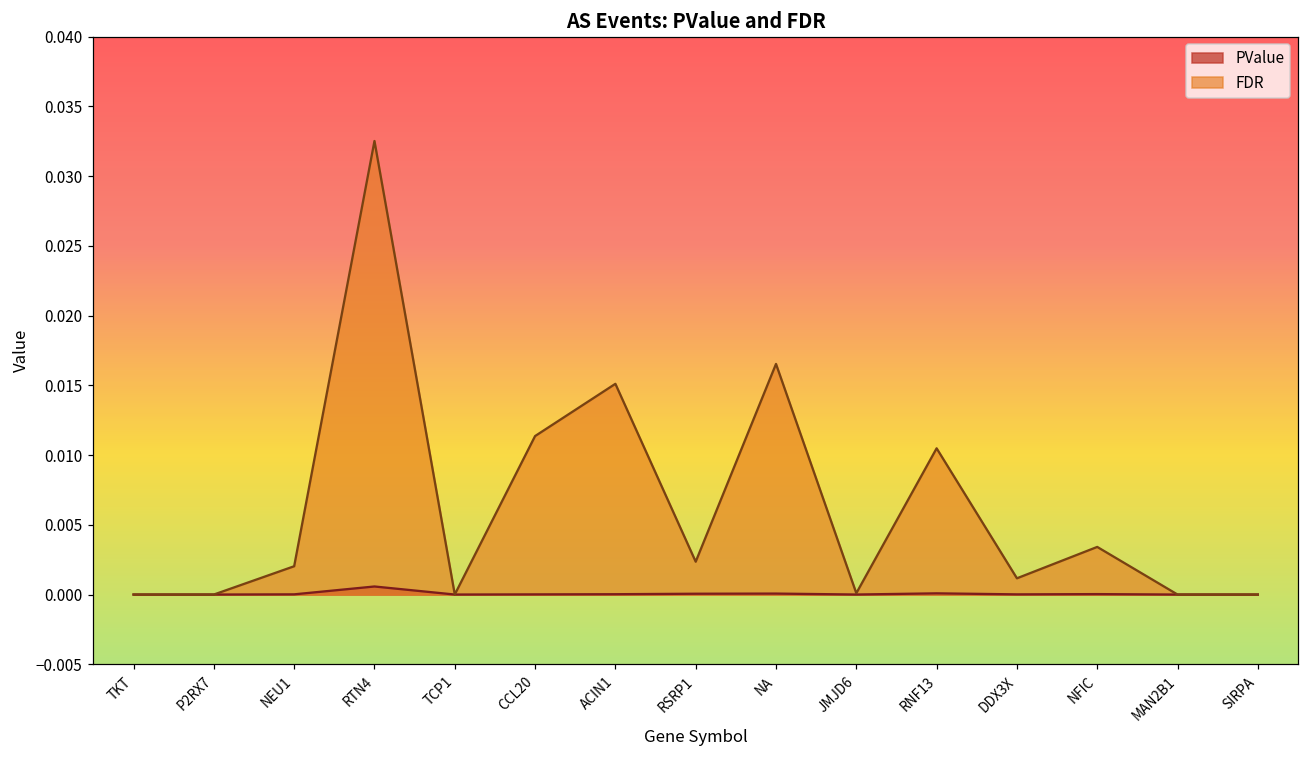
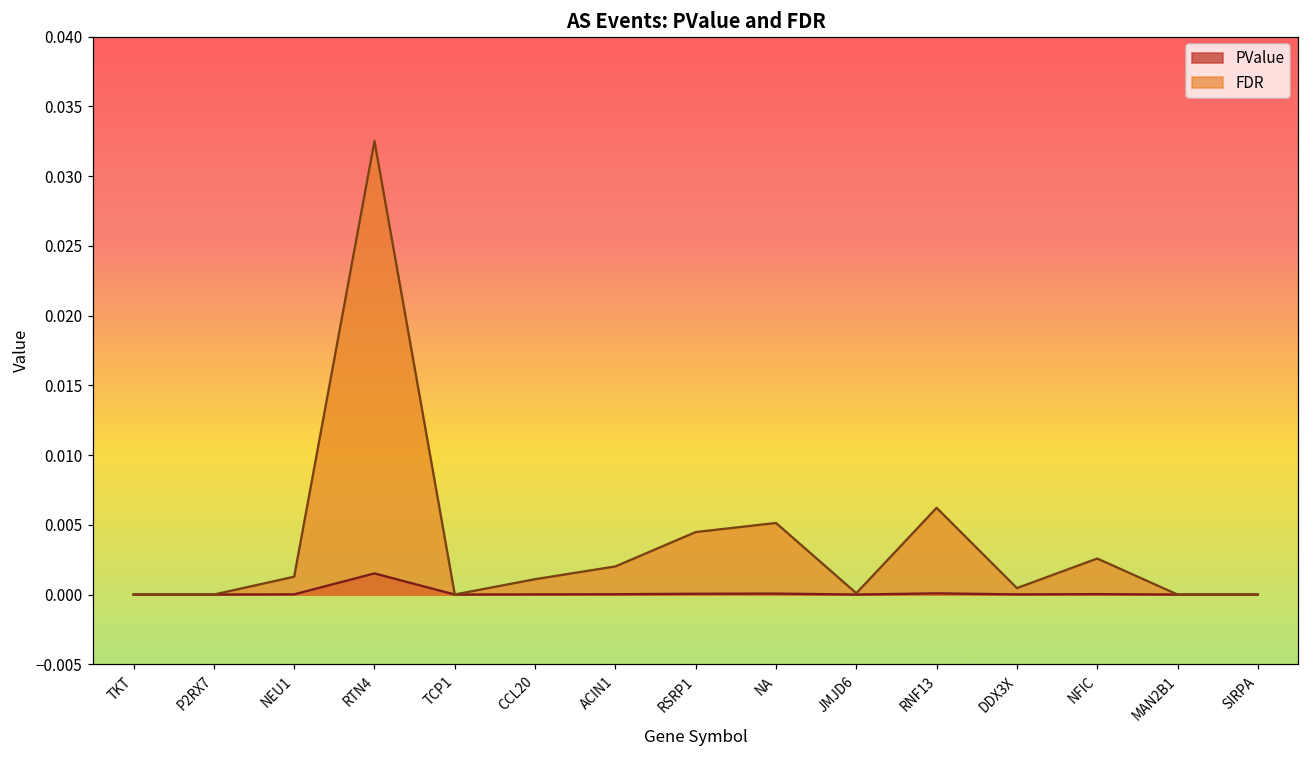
FDR, NEU1: 0.0020 -> 0.0013
PValue, RTN4: 0.0006 -> 0.0015
FDR, CCL20: 0.0114 -> 0.0011
FDR, ACIN1: 0.0151 -> 0.0020
FDR, RSRP1: 0.0024 -> 0.0045
FDR, NA: 0.0165 -> 0.0051
FDR, RNF13: 0.0105 -> 0.0062
FDR, DDX3X: 0.0012 -> 0.0005
FDR, NFIC: 0.0034 -> 0.0026
